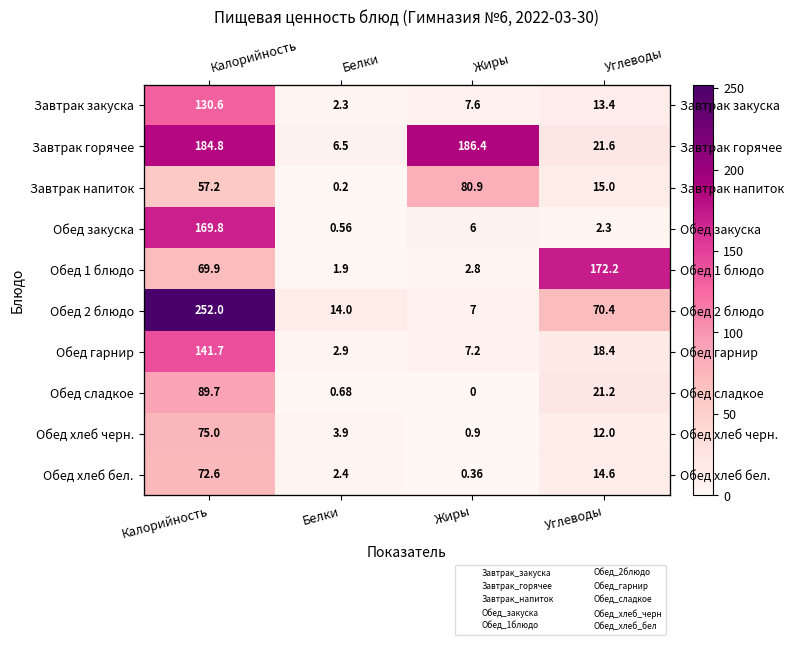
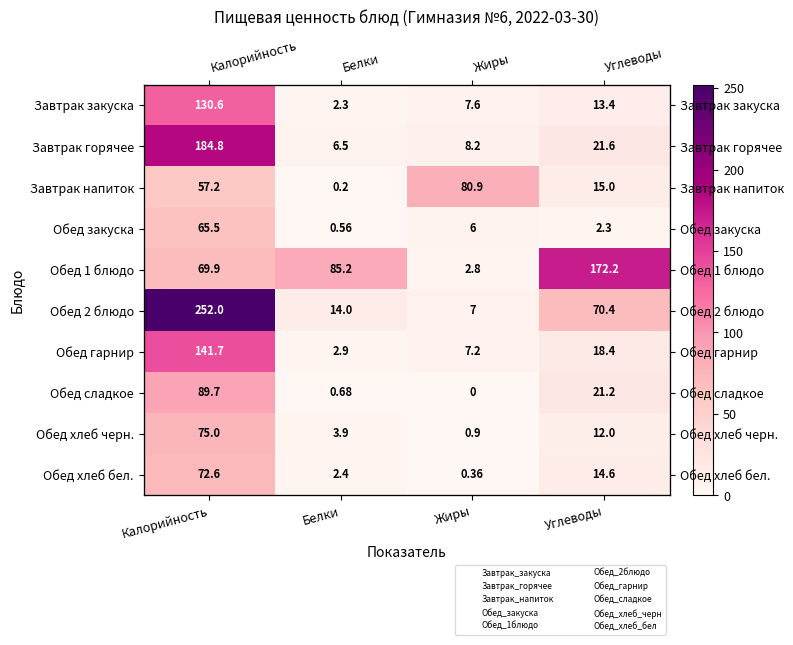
Завтрак горячее, Жиры: 186.4 -> 8.2
Обед закуска, Калорийность: 169.8 -> 65.5
Обед 1 блюдо, Белки: 1.9 -> 85.2
